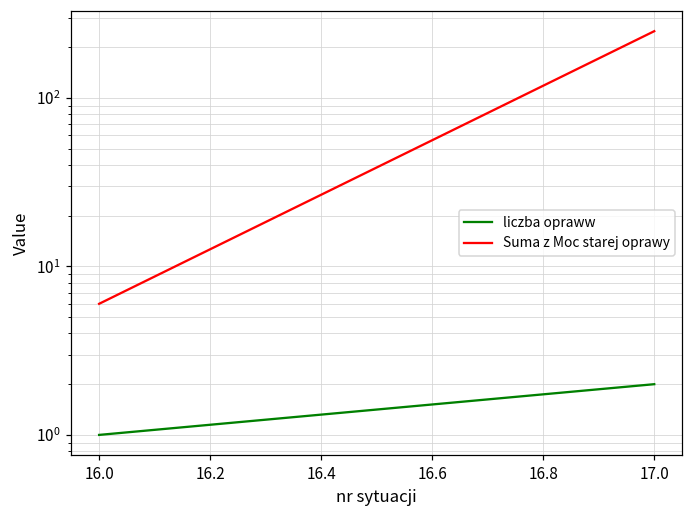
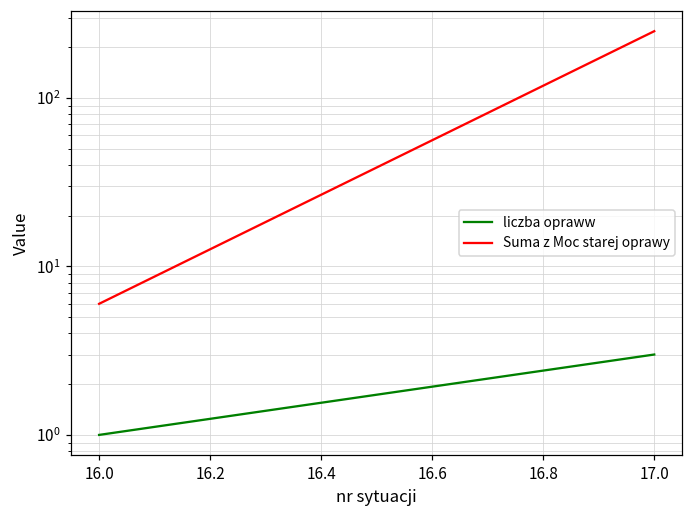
liczba opraww, 17.0: 2 -> 3
